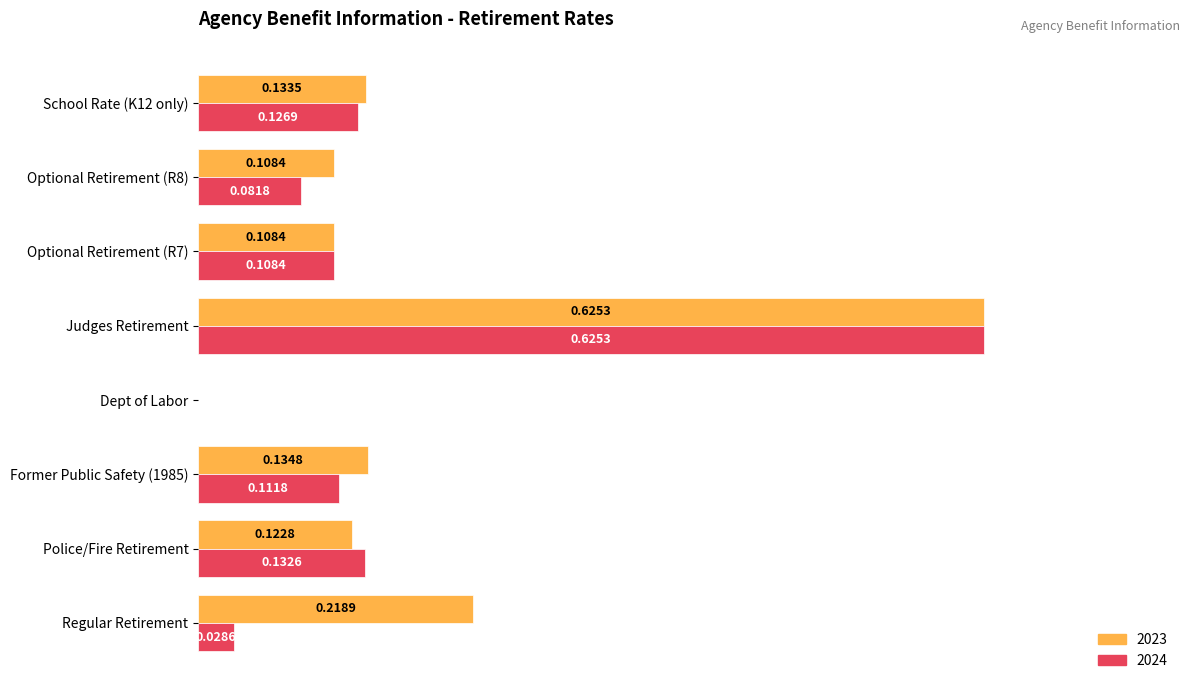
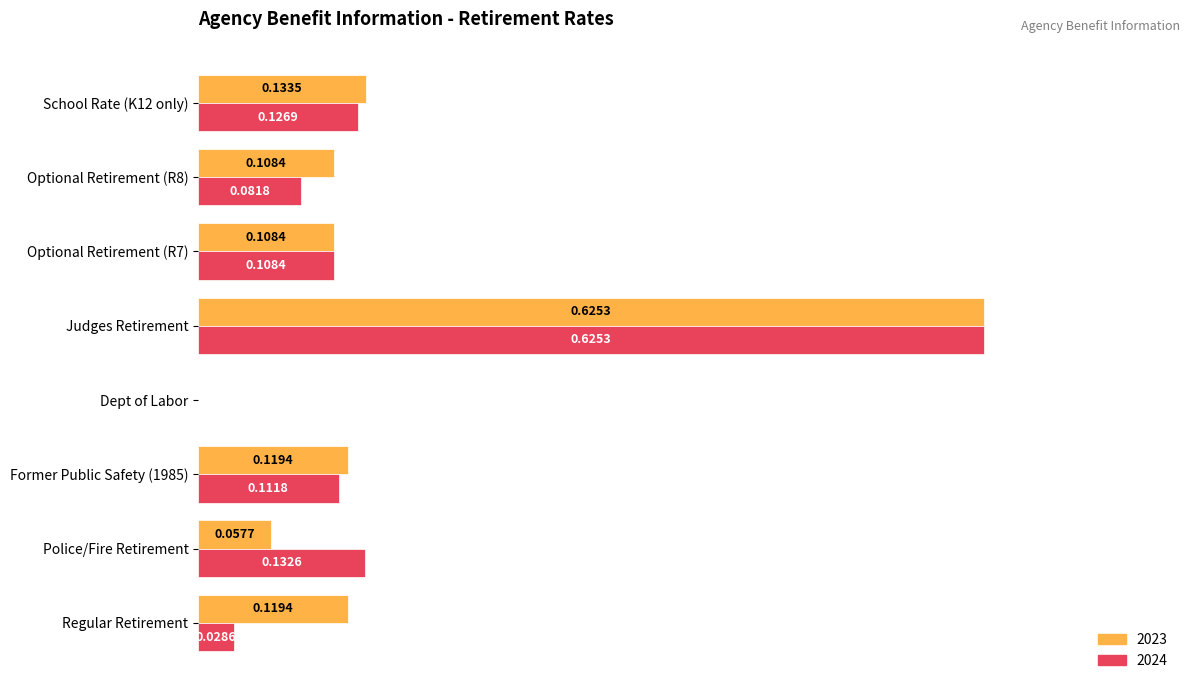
2023, Former Public Safety (1985): 0.1348 -> 0.1194
2023, Police/Fire Retirement: 0.1228 -> 0.0577
2023, Regular Retirement: 0.2189 -> 0.1194
